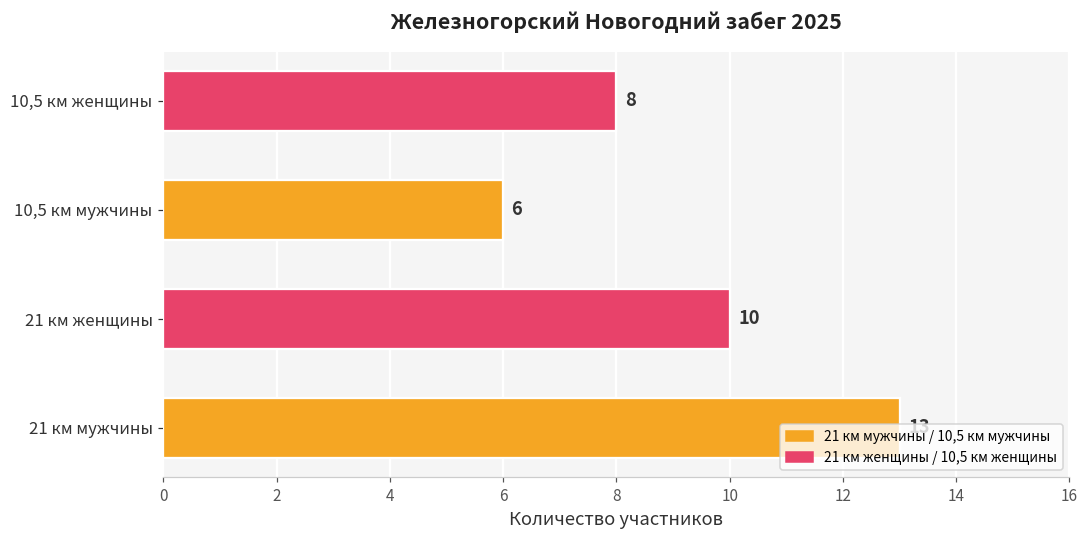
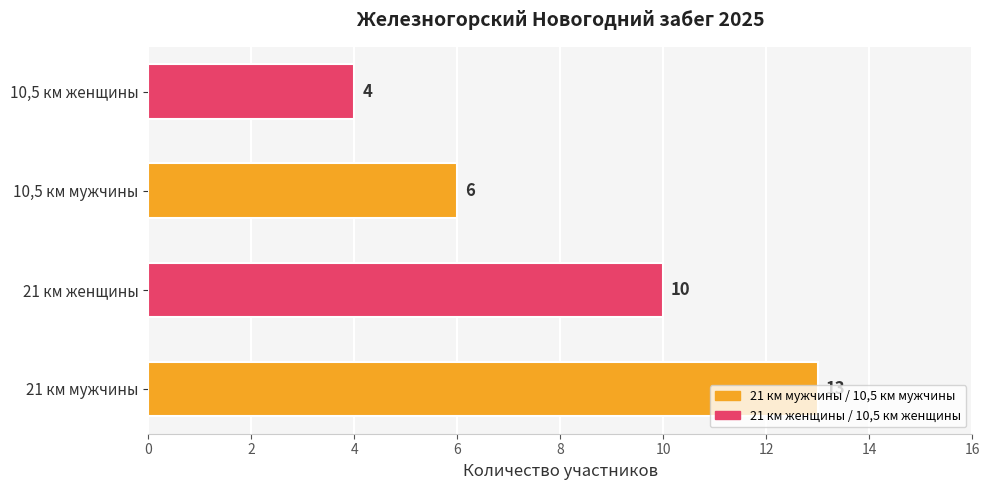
10,5 км женщины: 8 -> 4
